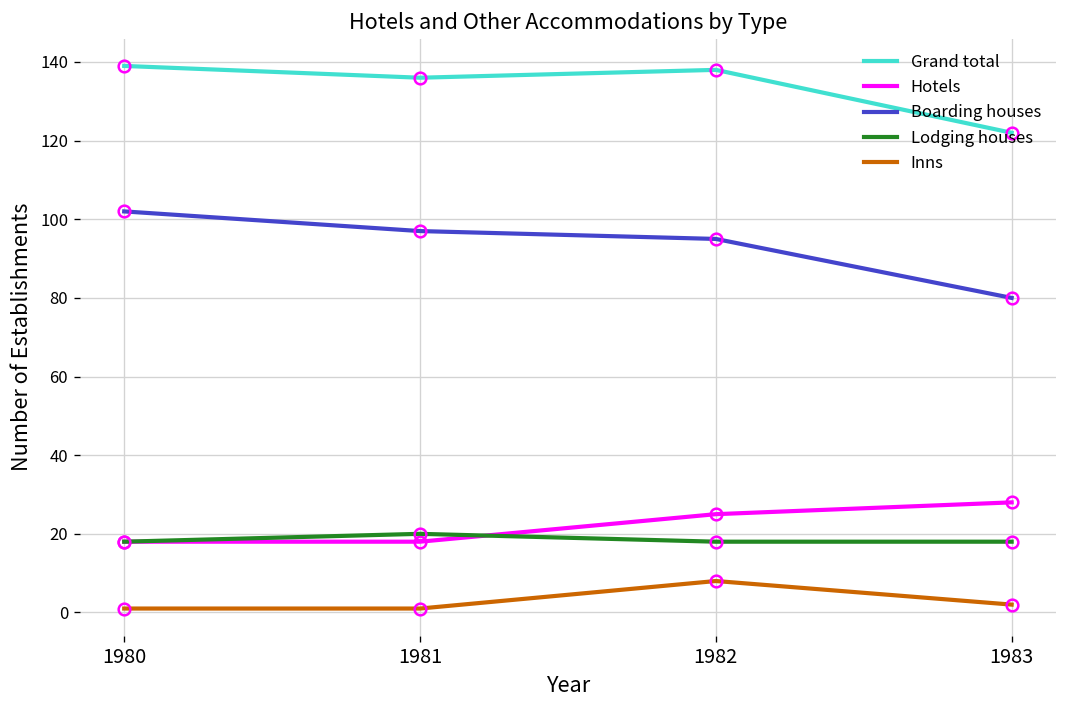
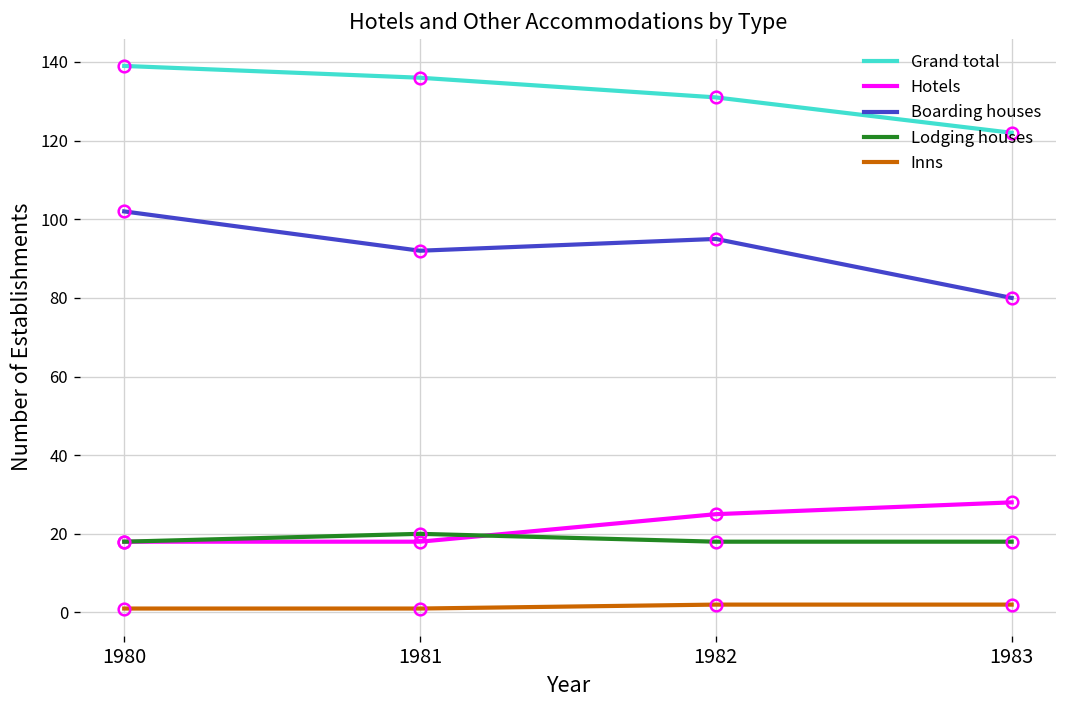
Boarding houses, 1981: 97 -> 92
Grand total, 1982: 138 -> 131
Inns, 1982: 8 -> 2
